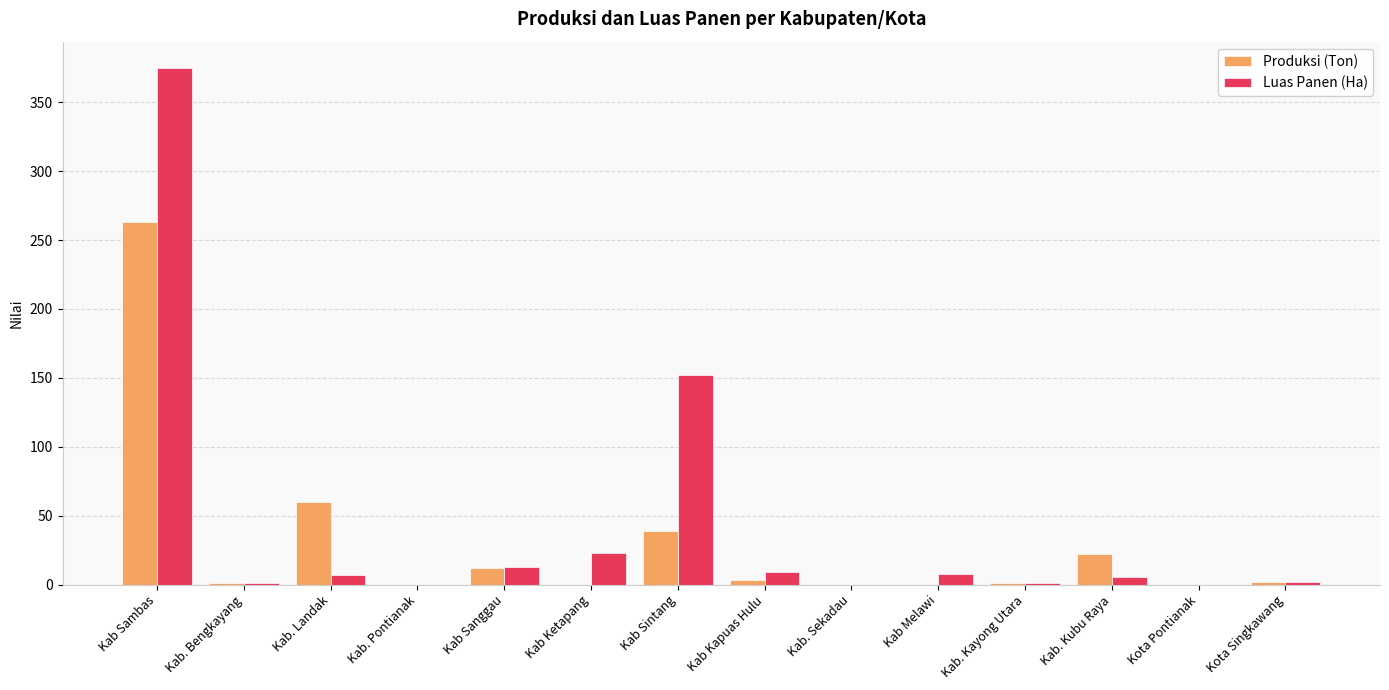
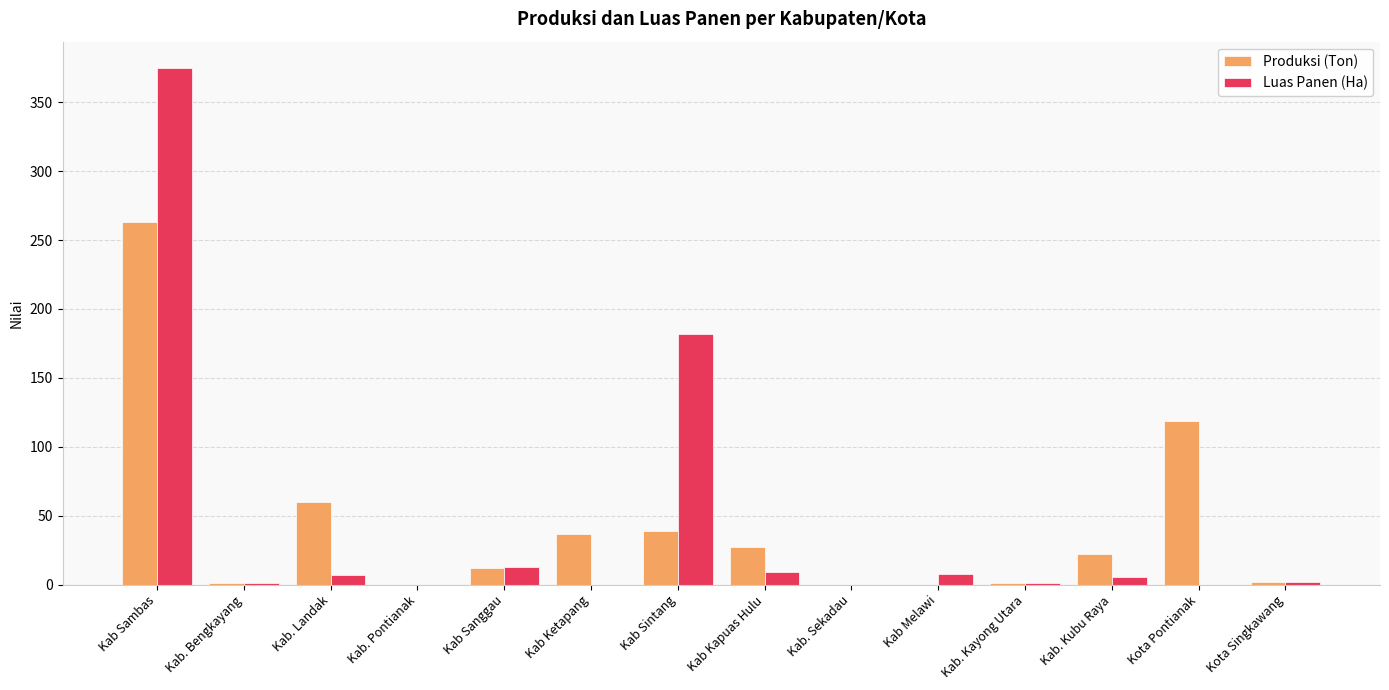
Produksi (Ton), Kab Ketapang: 0 -> 37
Luas Panen (Ha), Kab Ketapang: 23 -> 0
Luas Panen (Ha), Kab Sintang: 152 -> 182
Produksi (Ton), Kab Kapuas Hulu: 3 -> 27
Produksi (Ton), Kota Pontianak: 0 -> 119
